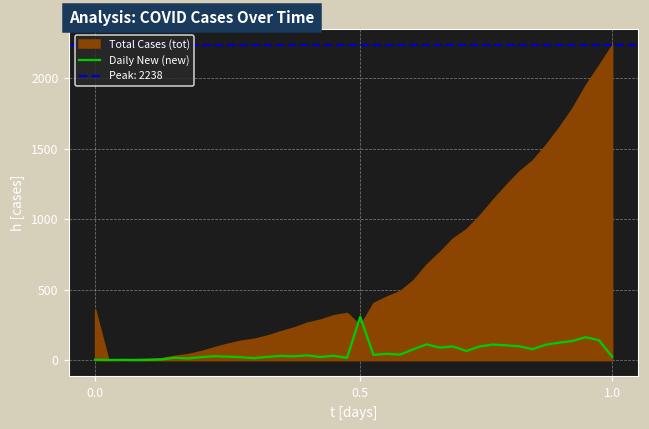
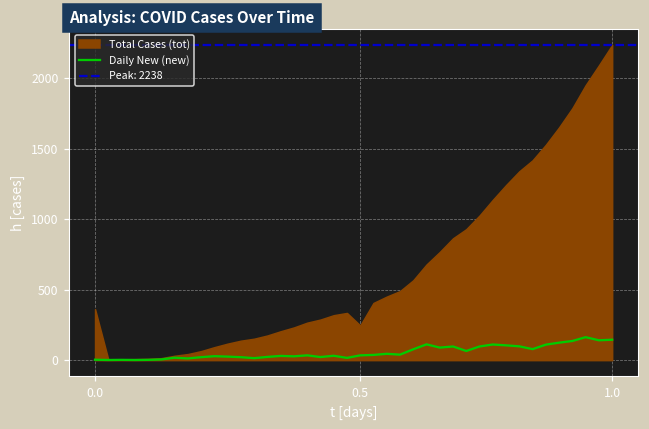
Daily New (new), 0.5: 310 -> 30
Daily New (new), 1.0: 20 -> 150
